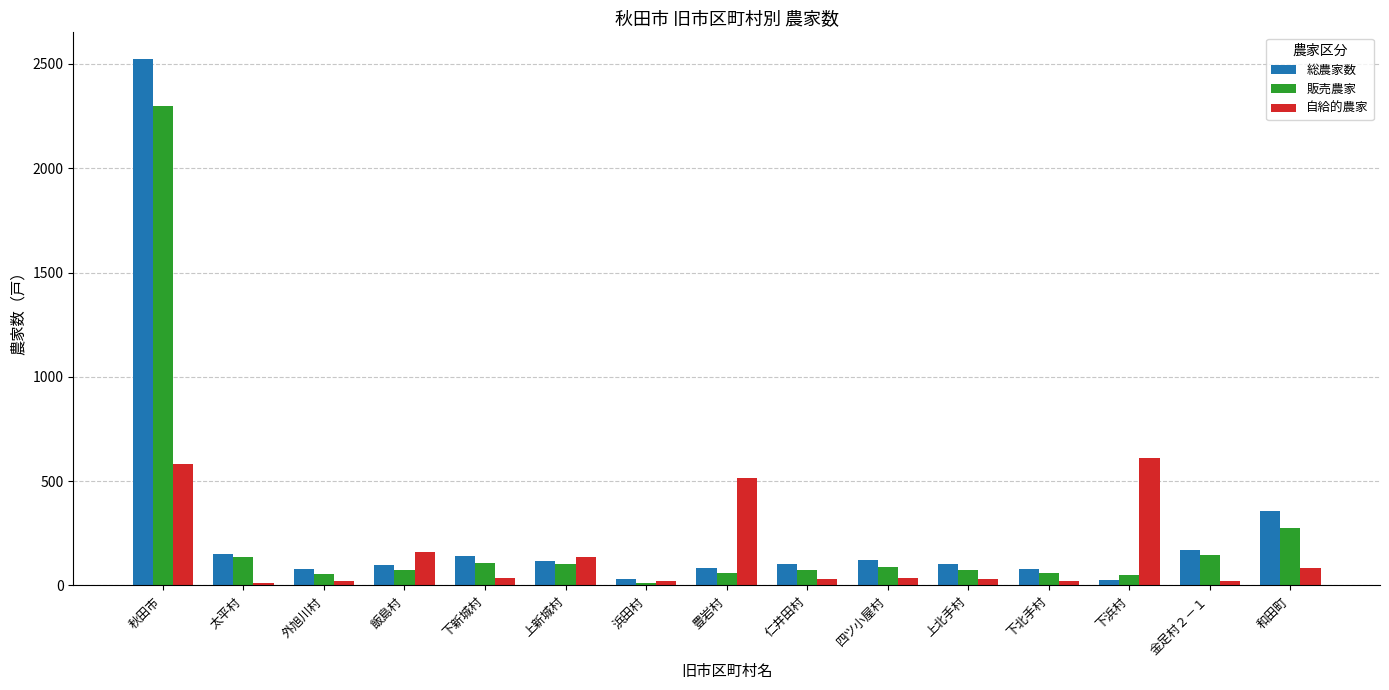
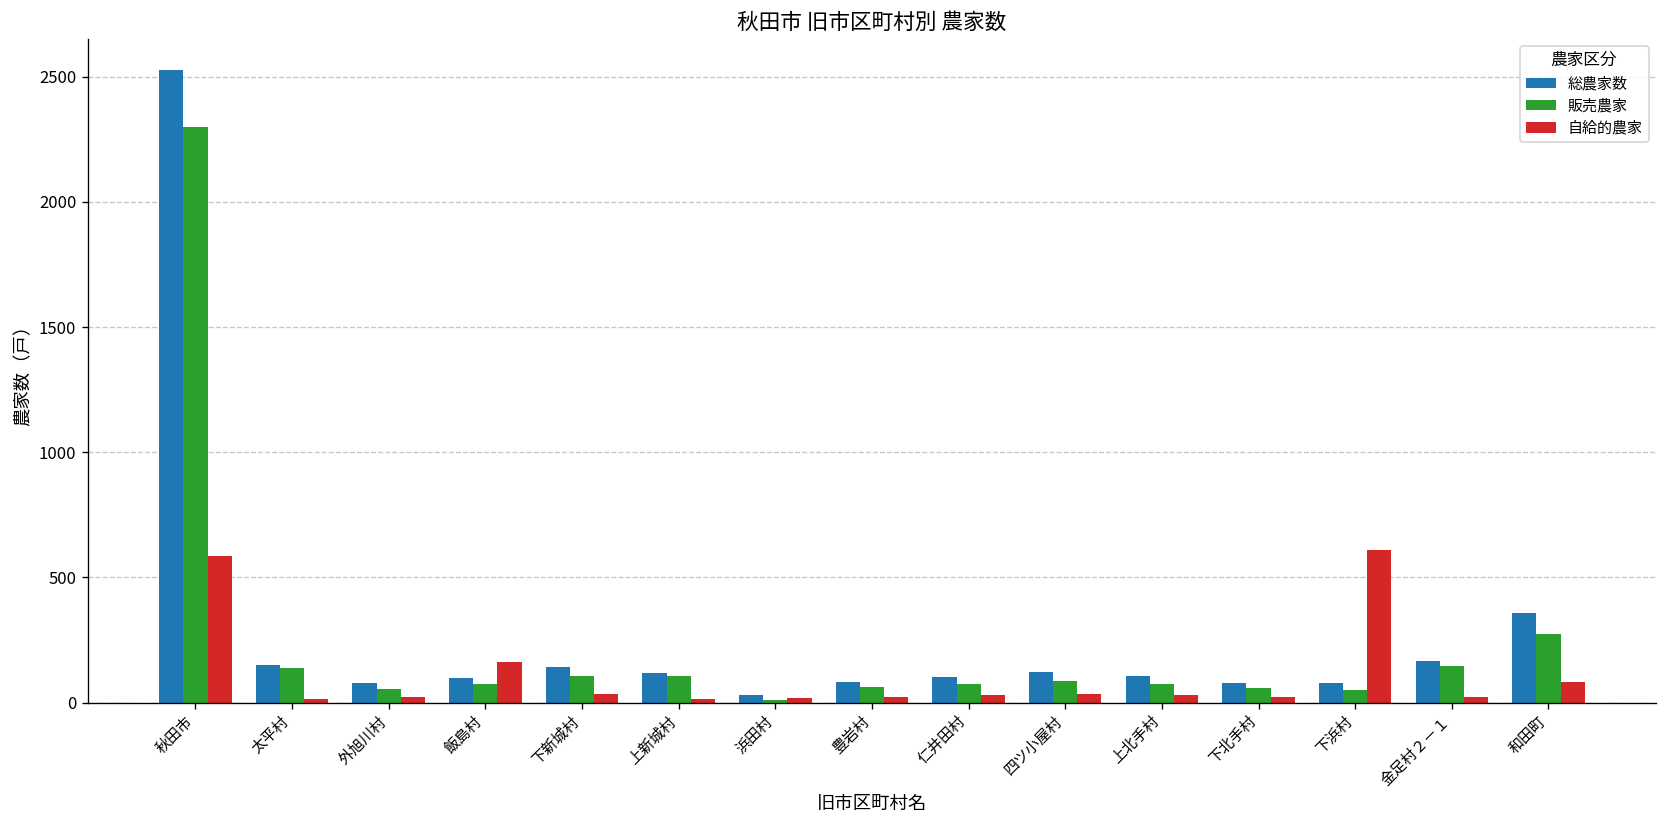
自給的農家, 上新城村: 140 -> 10
自給的農家, 豊岩村: 520 -> 20
総農家数, 下浜村: 30 -> 80
